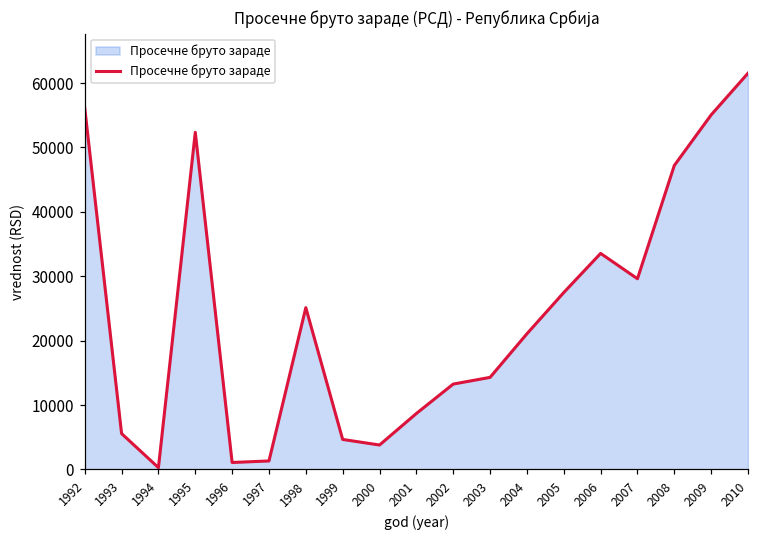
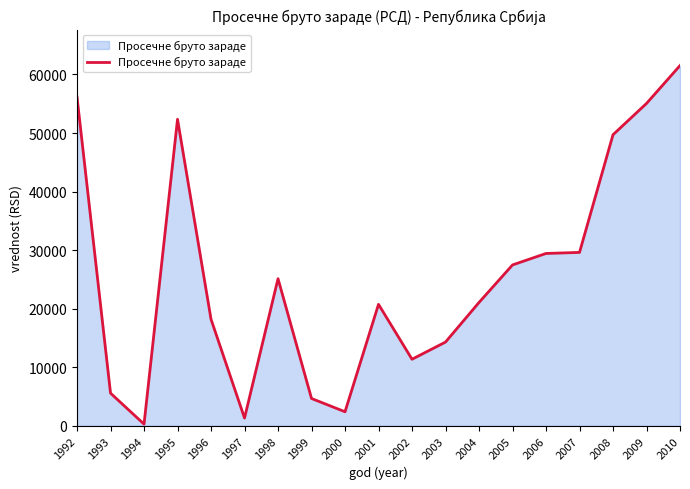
1996: 1000 -> 18000
2000: 4000 -> 2000
2001: 9000 -> 21000
2002: 13000 -> 11000
2006: 34000 -> 29000
2008: 47000 -> 50000
